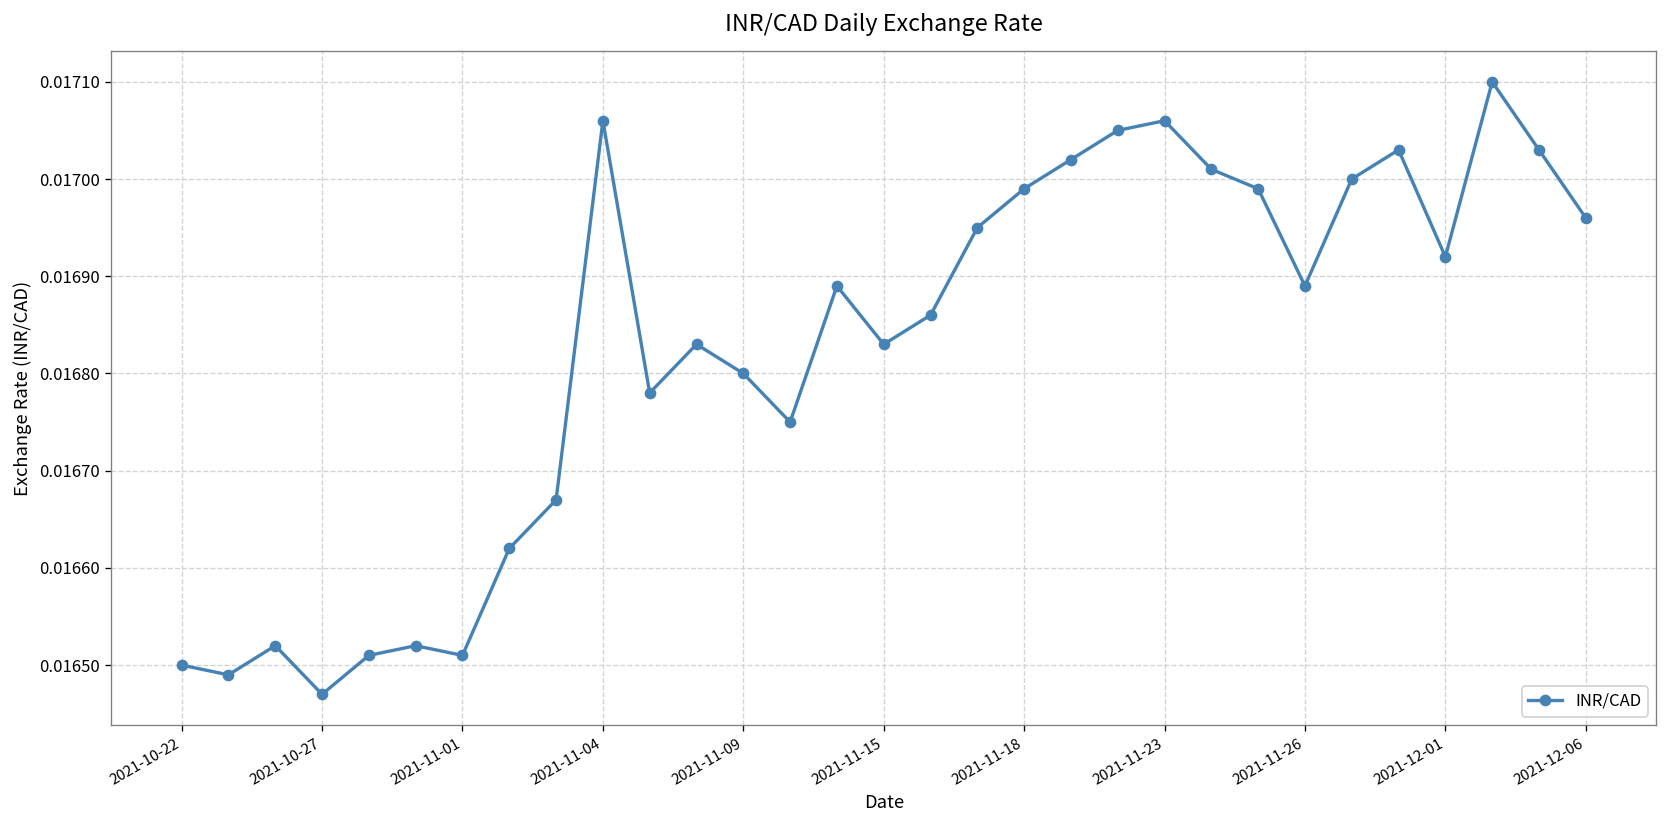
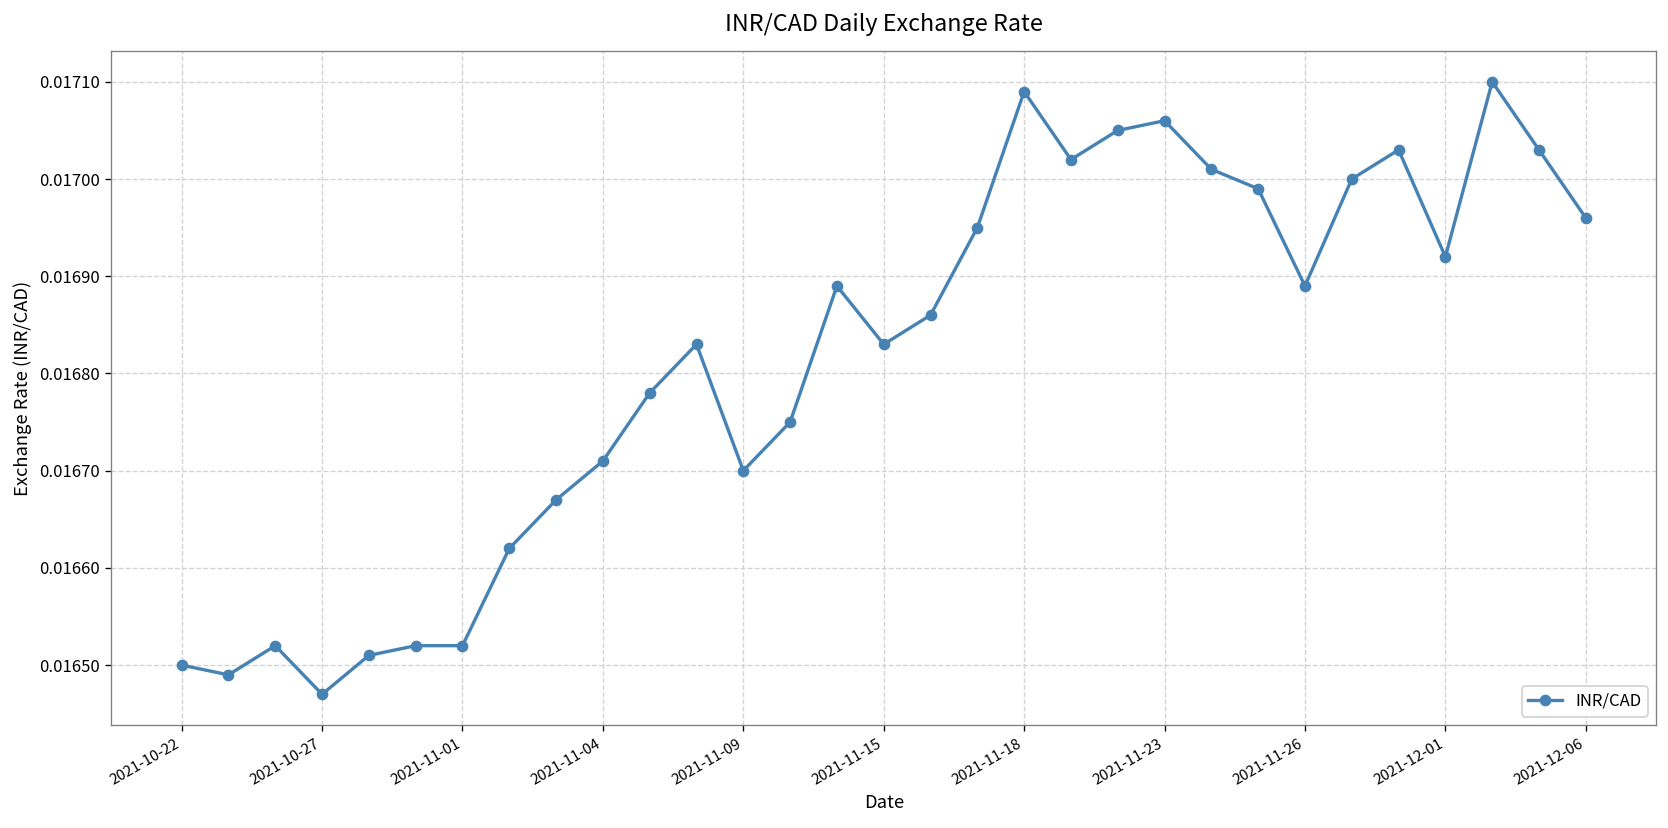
2021-11-01: 0.01651 -> 0.01652
2021-11-04: 0.01706 -> 0.01671
2021-11-09: 0.0168 -> 0.0167
2021-11-18: 0.01699 -> 0.01709
